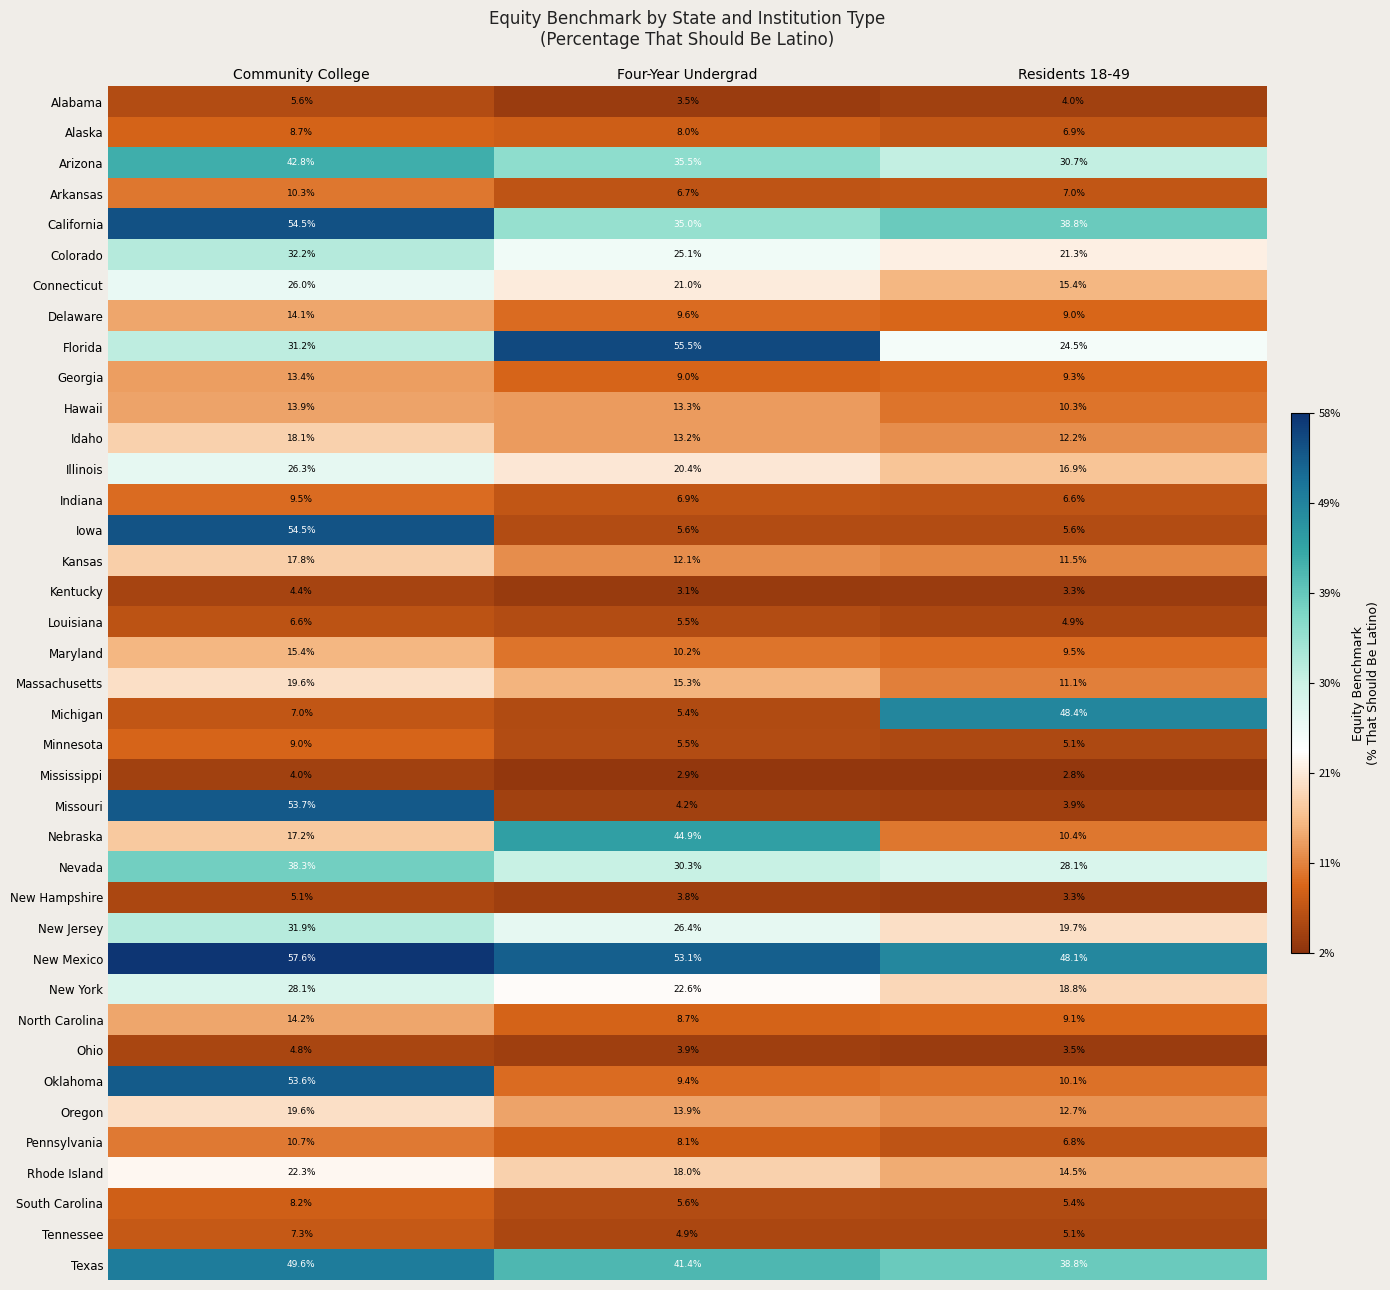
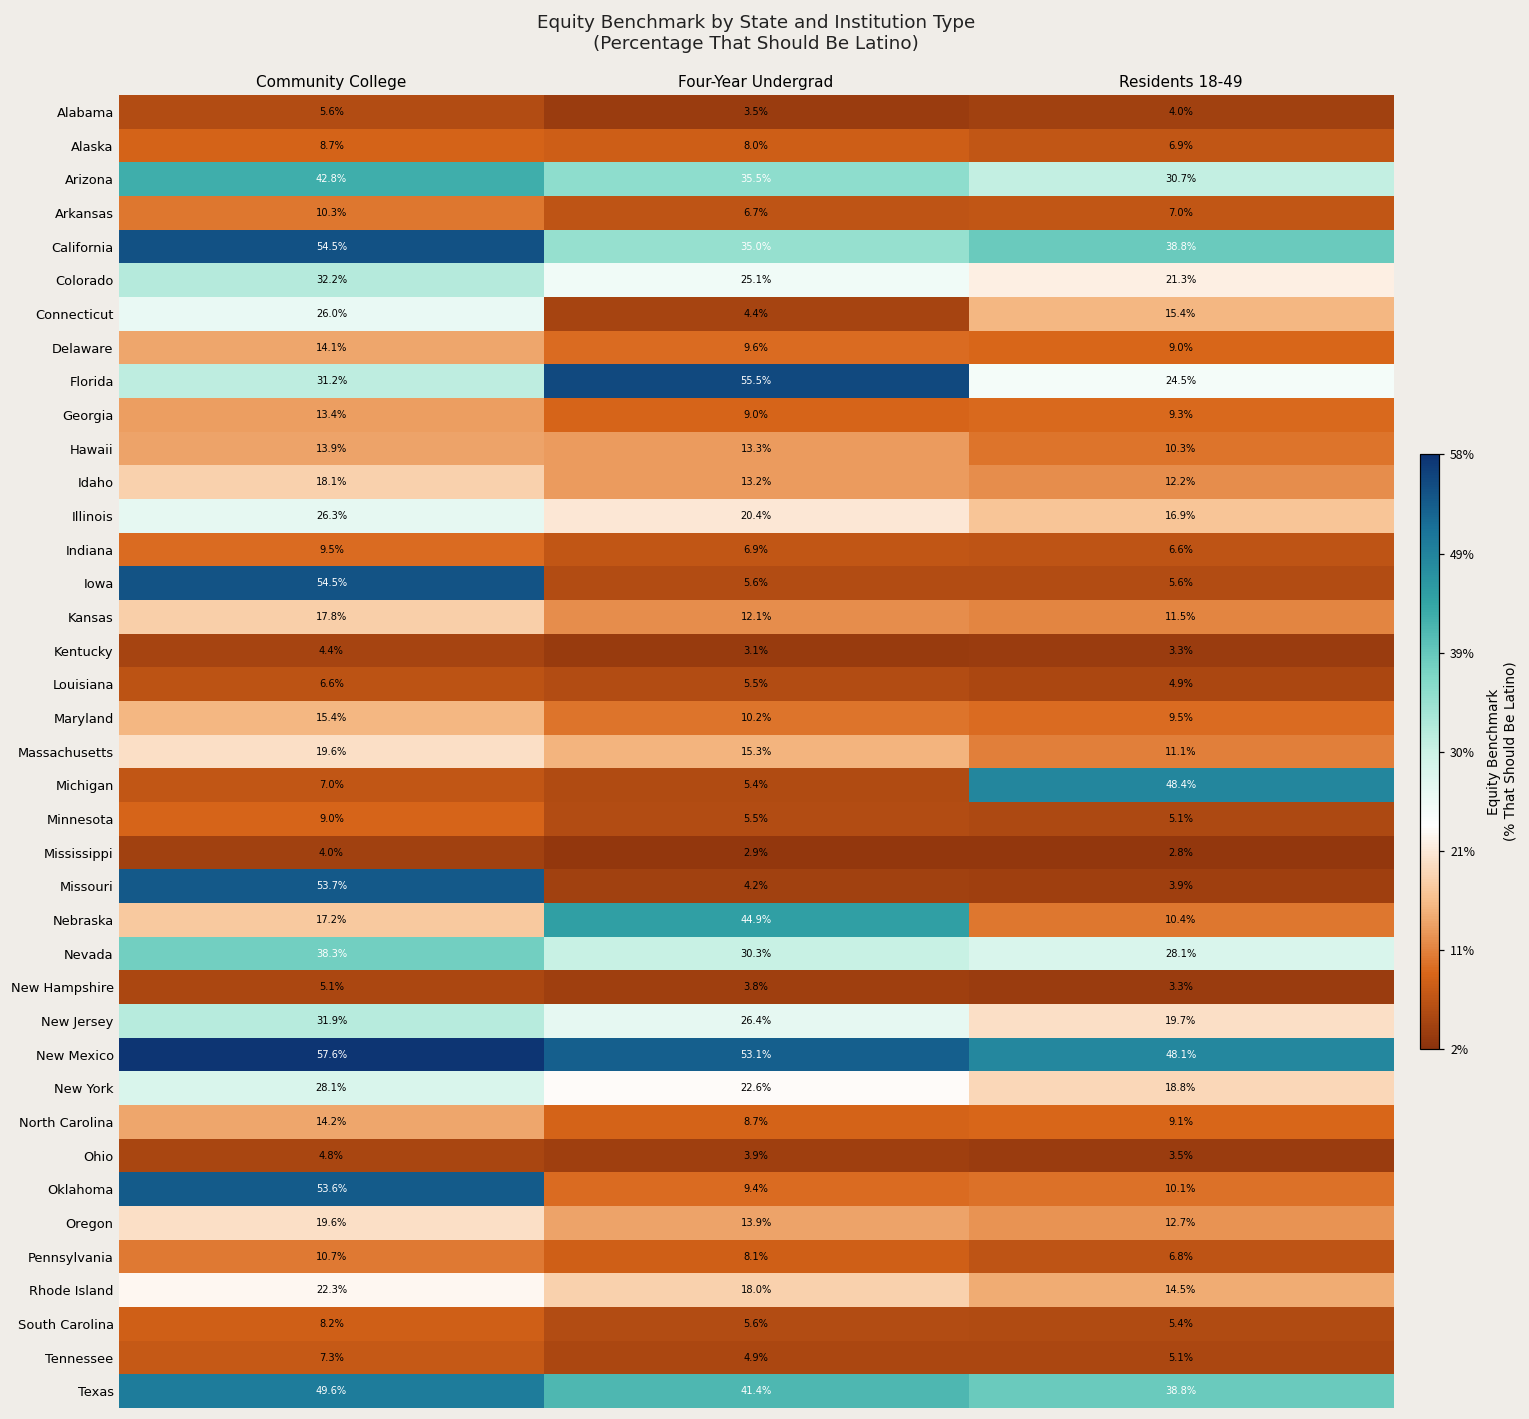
Connecticut, Four-Year Undergrad: 21.0% -> 4.4%
